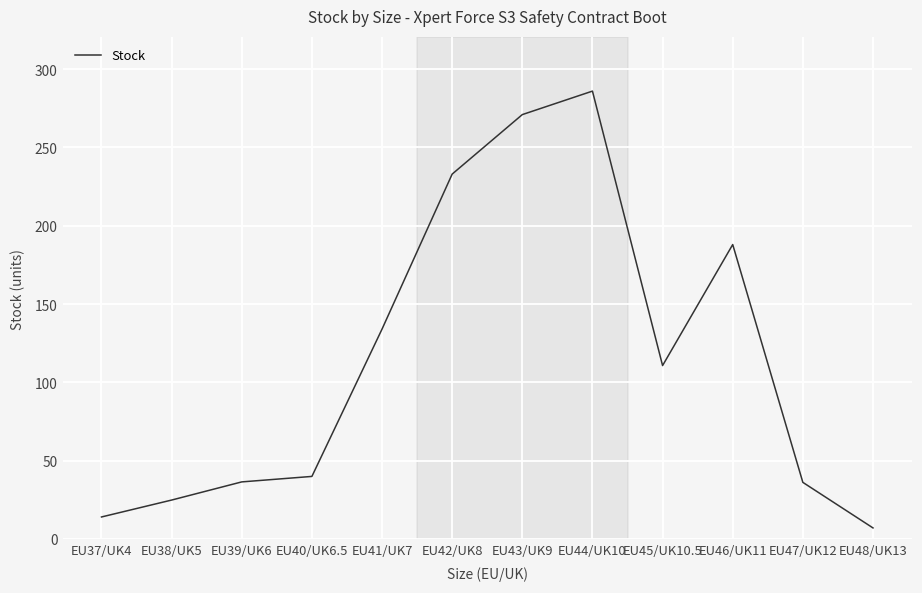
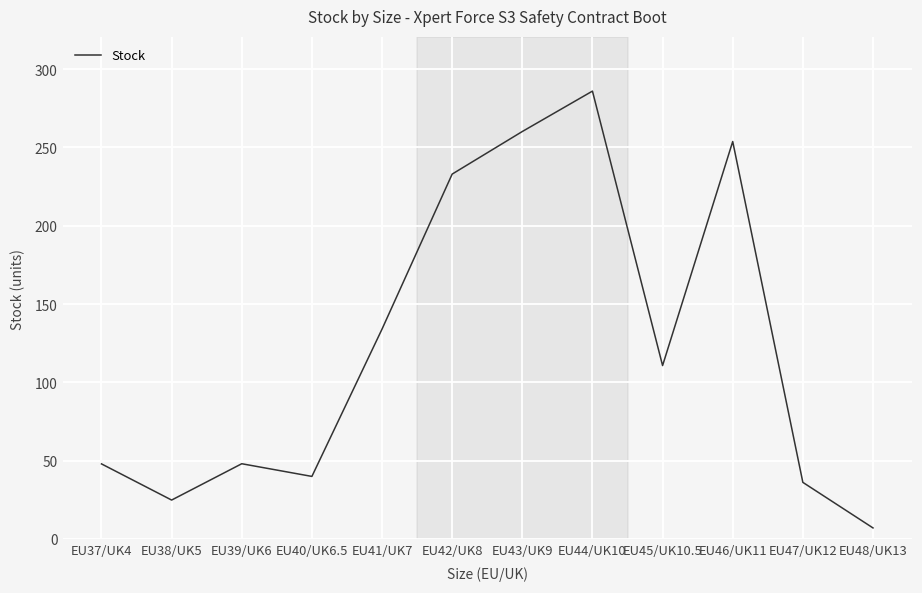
EU37/UK4: 14 -> 48
EU39/UK6: 36 -> 48
EU43/UK9: 271 -> 260
EU46/UK11: 188 -> 254
